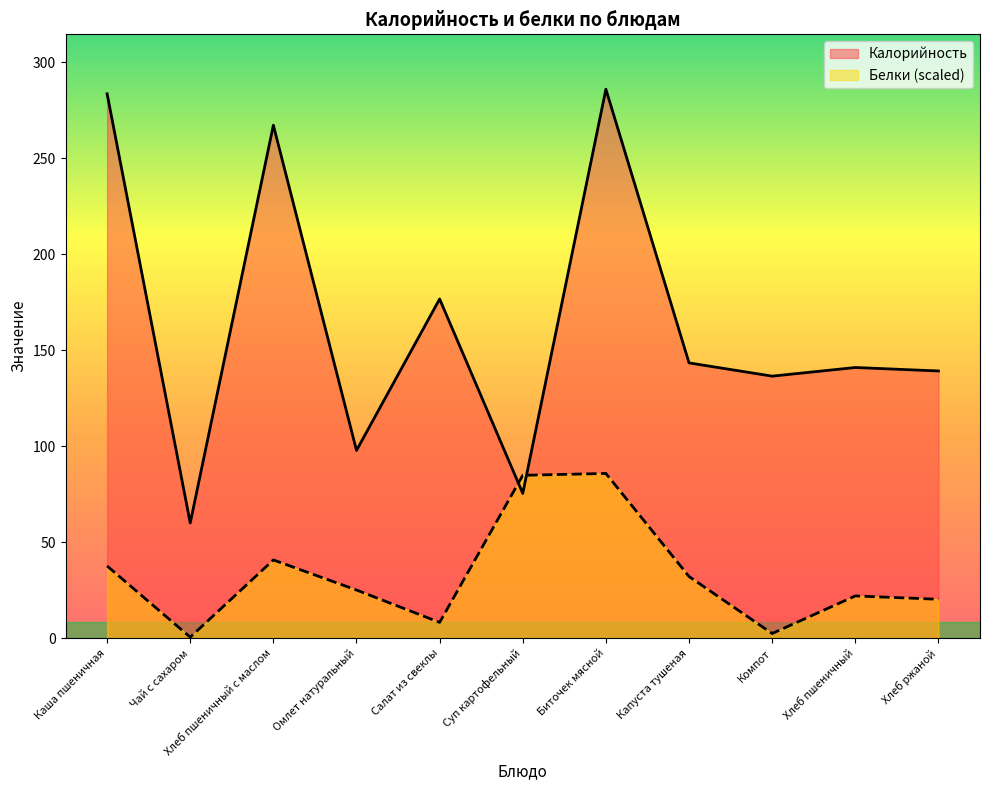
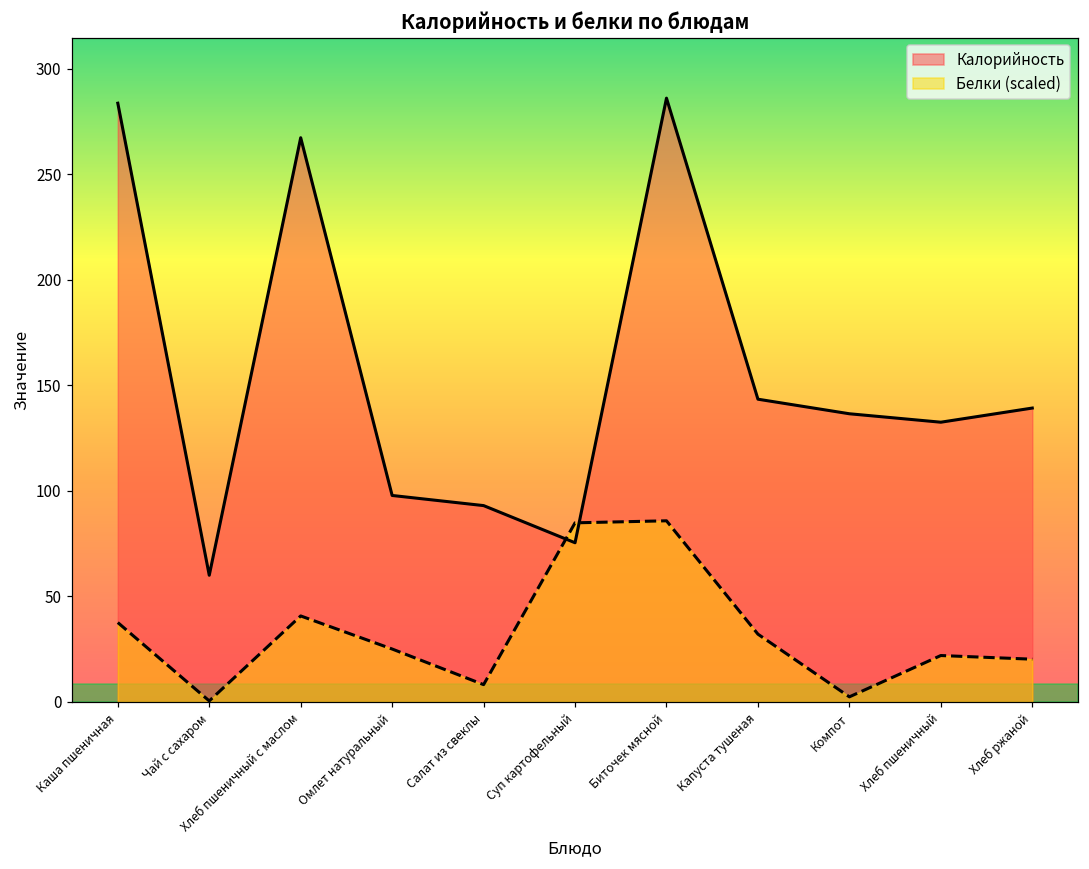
Калорийность, Салат из свеклы: 177 -> 93
Калорийность, Хлеб пшеничный: 141 -> 133
